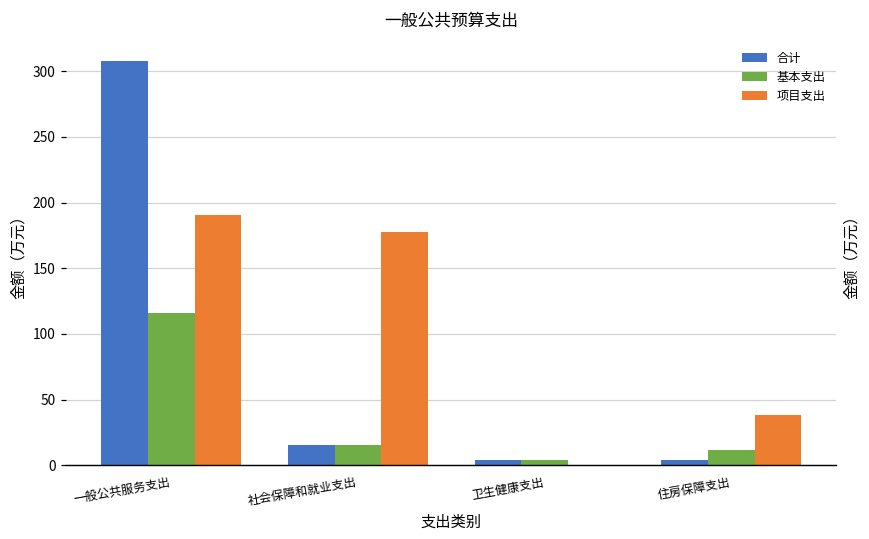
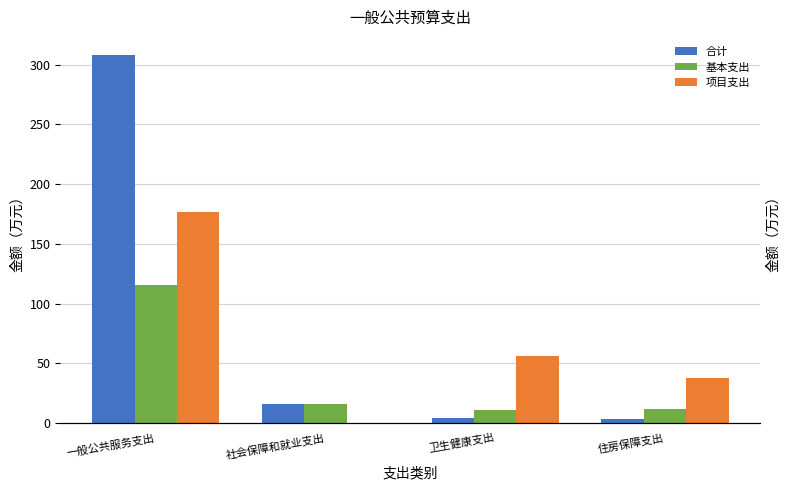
项目支出, 一般公共服务支出: 191 -> 177
项目支出, 社会保障和就业支出: 177 -> 0
基本支出, 卫生健康支出: 4 -> 11
项目支出, 卫生健康支出: 0 -> 56
